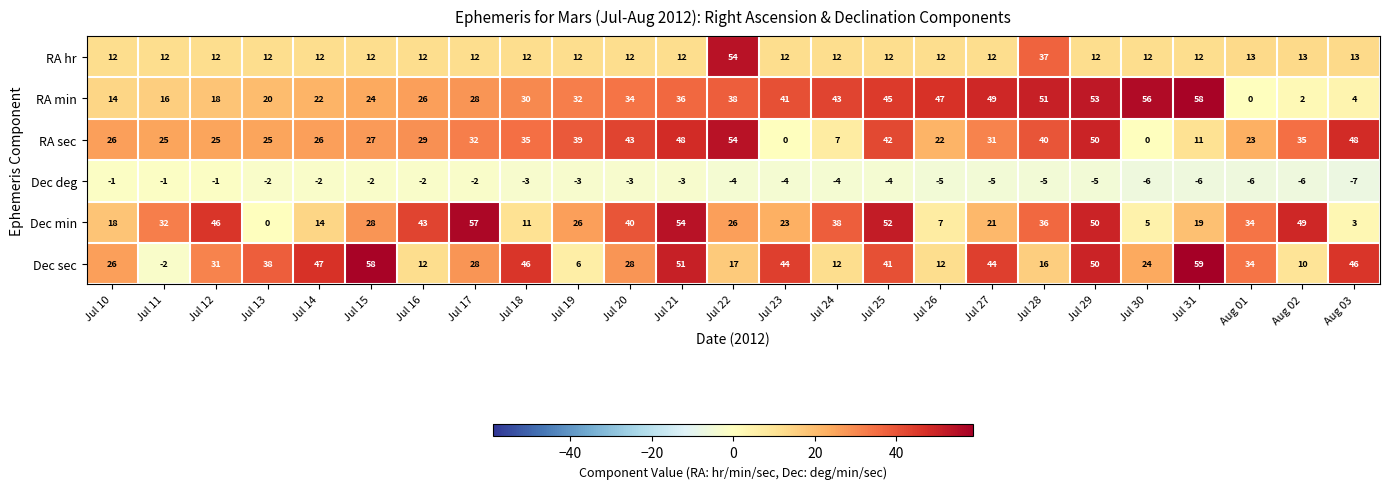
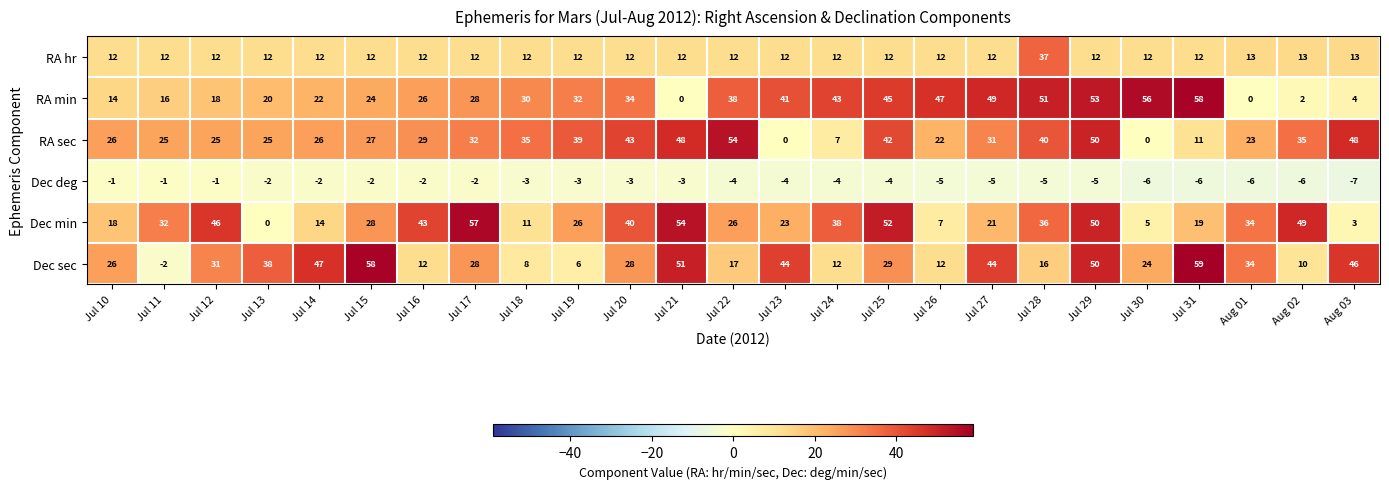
RA hr, Jul 22: 54 -> 12
RA min, Jul 21: 36 -> 0
Dec sec, Jul 18: 46 -> 8
Dec sec, Jul 25: 41 -> 29
